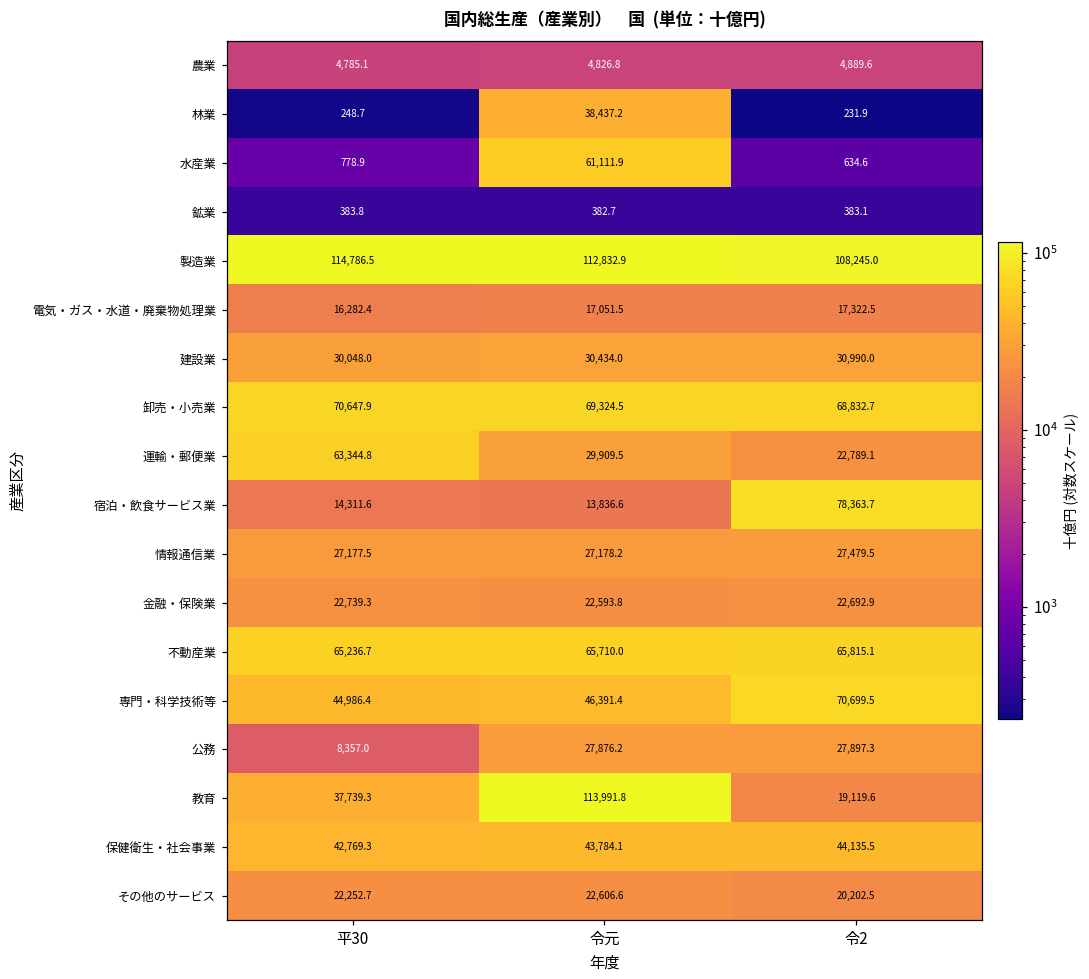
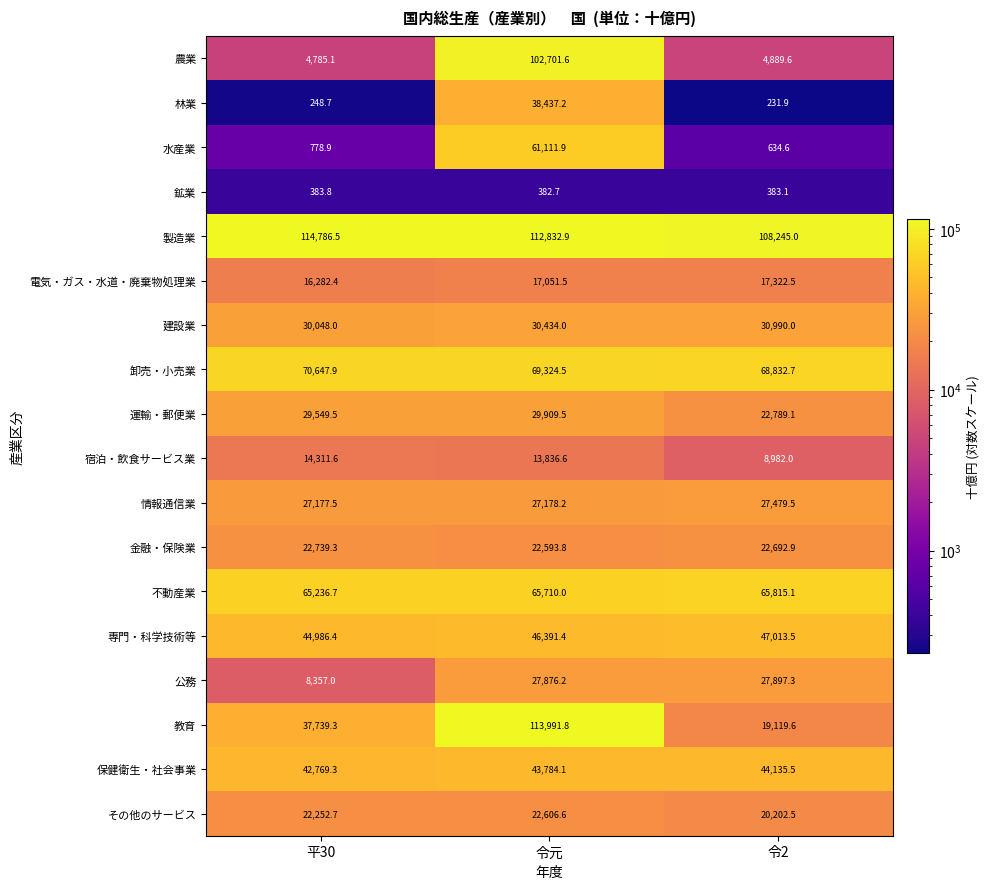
農業, 令元: 4,826.8 -> 102,701.6
運輸・郵便業, 平30: 63,344.8 -> 29,549.5
宿泊・飲食サービス業, 令2: 78,363.7 -> 8,982.0
専門・科学技術等, 令2: 70,699.5 -> 47,013.5
